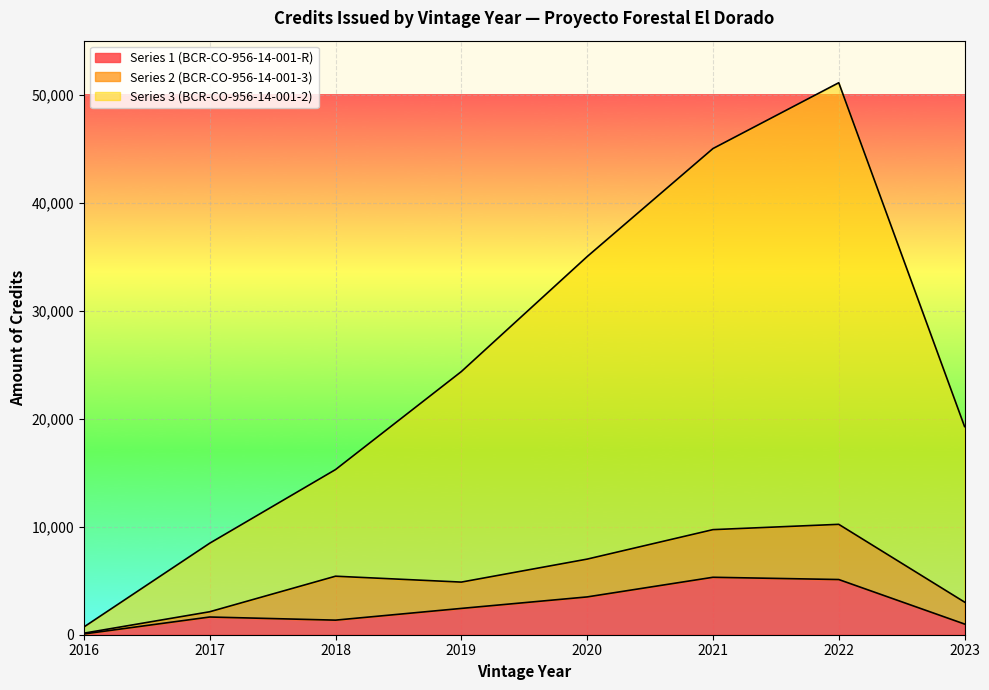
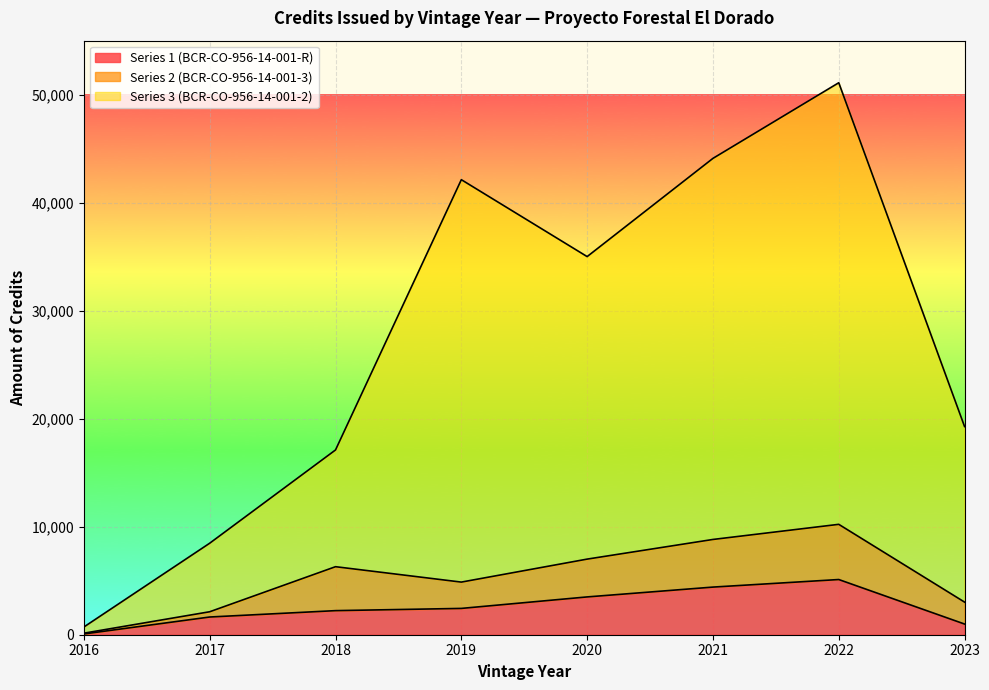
Series 1 (BCR-CO-956-14-001-R), 2018: 1,400 -> 2,200
Series 3 (BCR-CO-956-14-001-2), 2018: 9,900 -> 10,800
Series 3 (BCR-CO-956-14-001-2), 2019: 19,500 -> 37,300
Series 1 (BCR-CO-956-14-001-R), 2021: 5,300 -> 4,400
